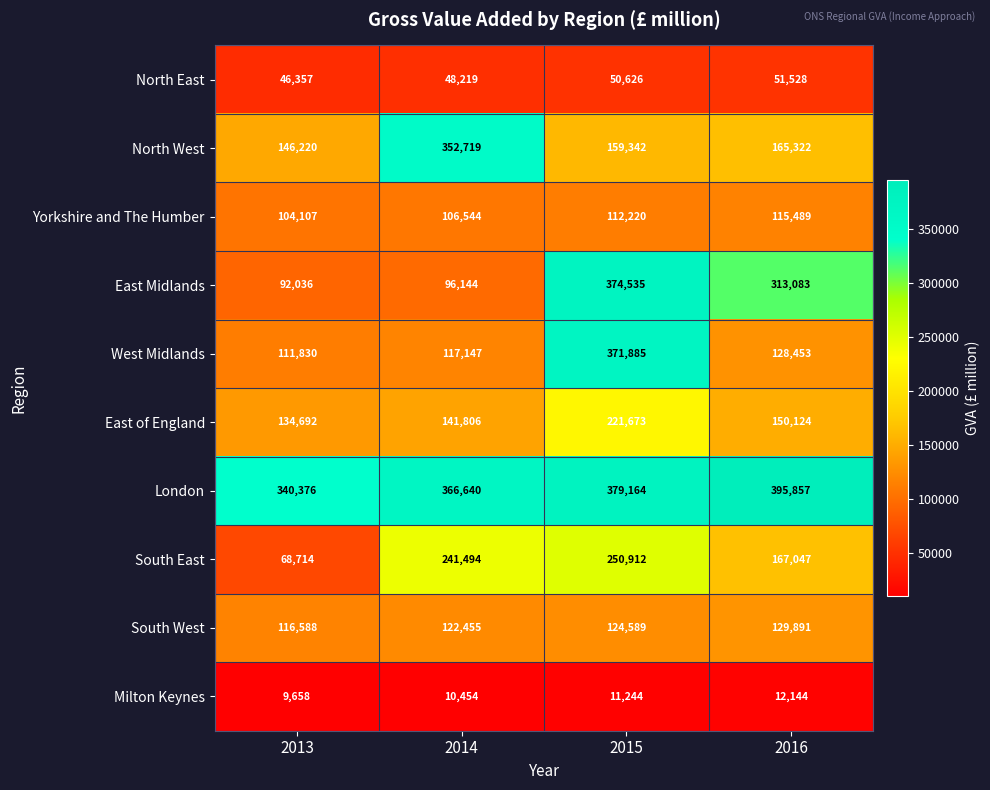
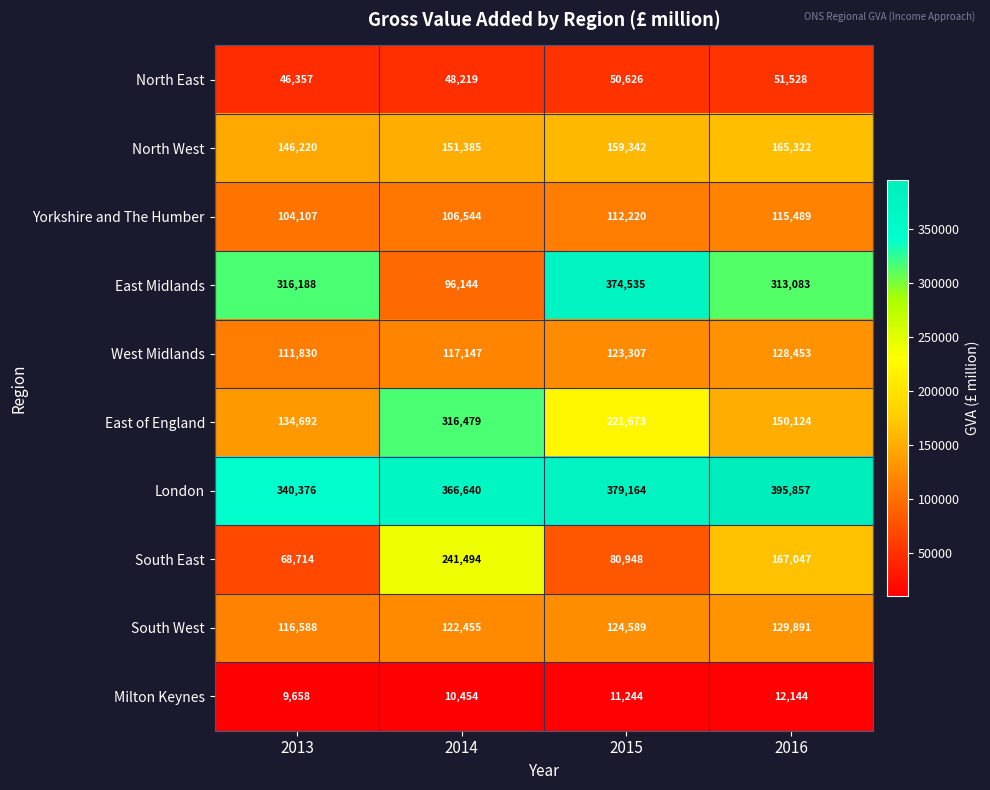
North West, 2014: 352,719 -> 151,385
East Midlands, 2013: 92,036 -> 316,188
West Midlands, 2015: 371,885 -> 123,307
East of England, 2014: 141,806 -> 316,479
South East, 2015: 250,912 -> 80,948
